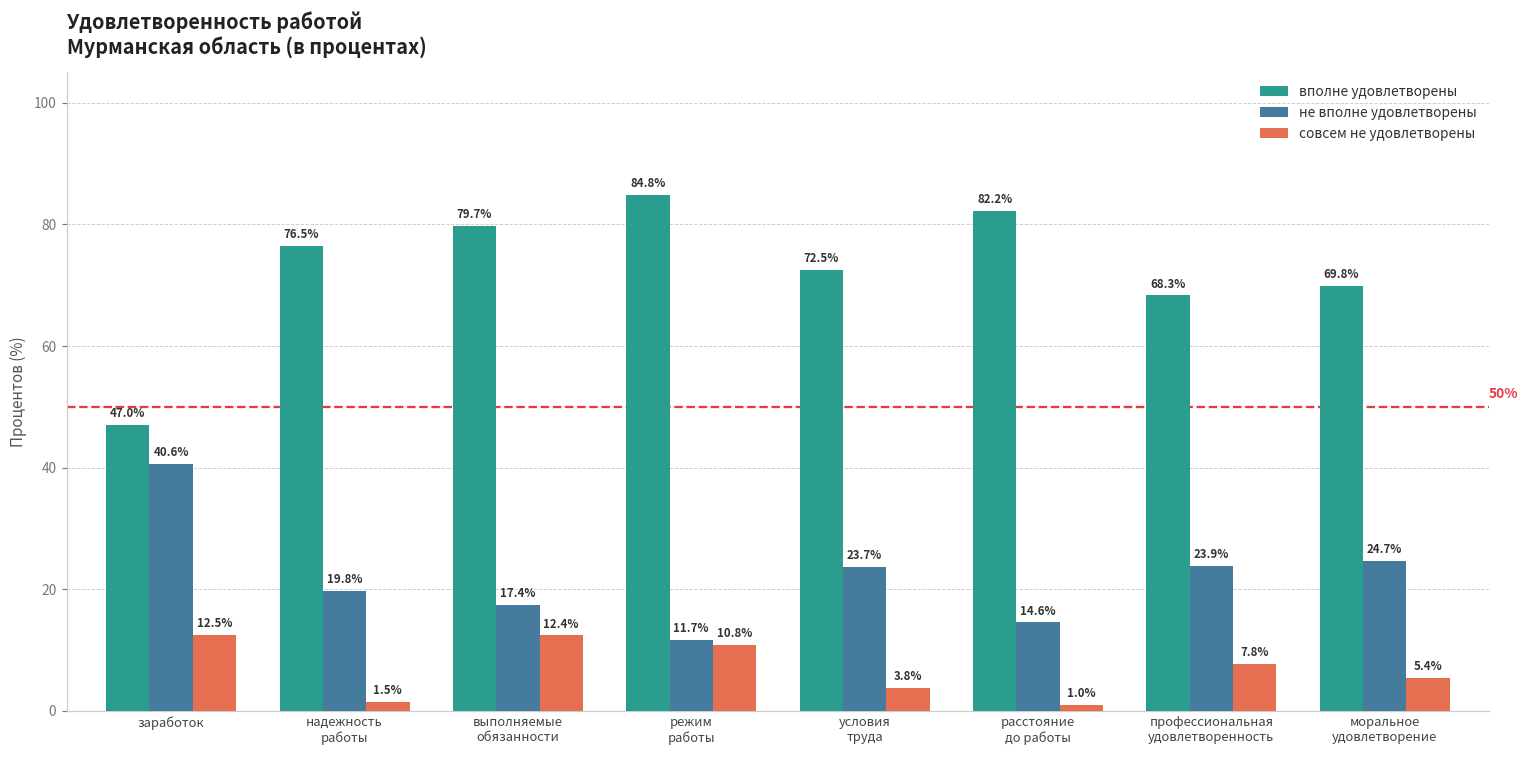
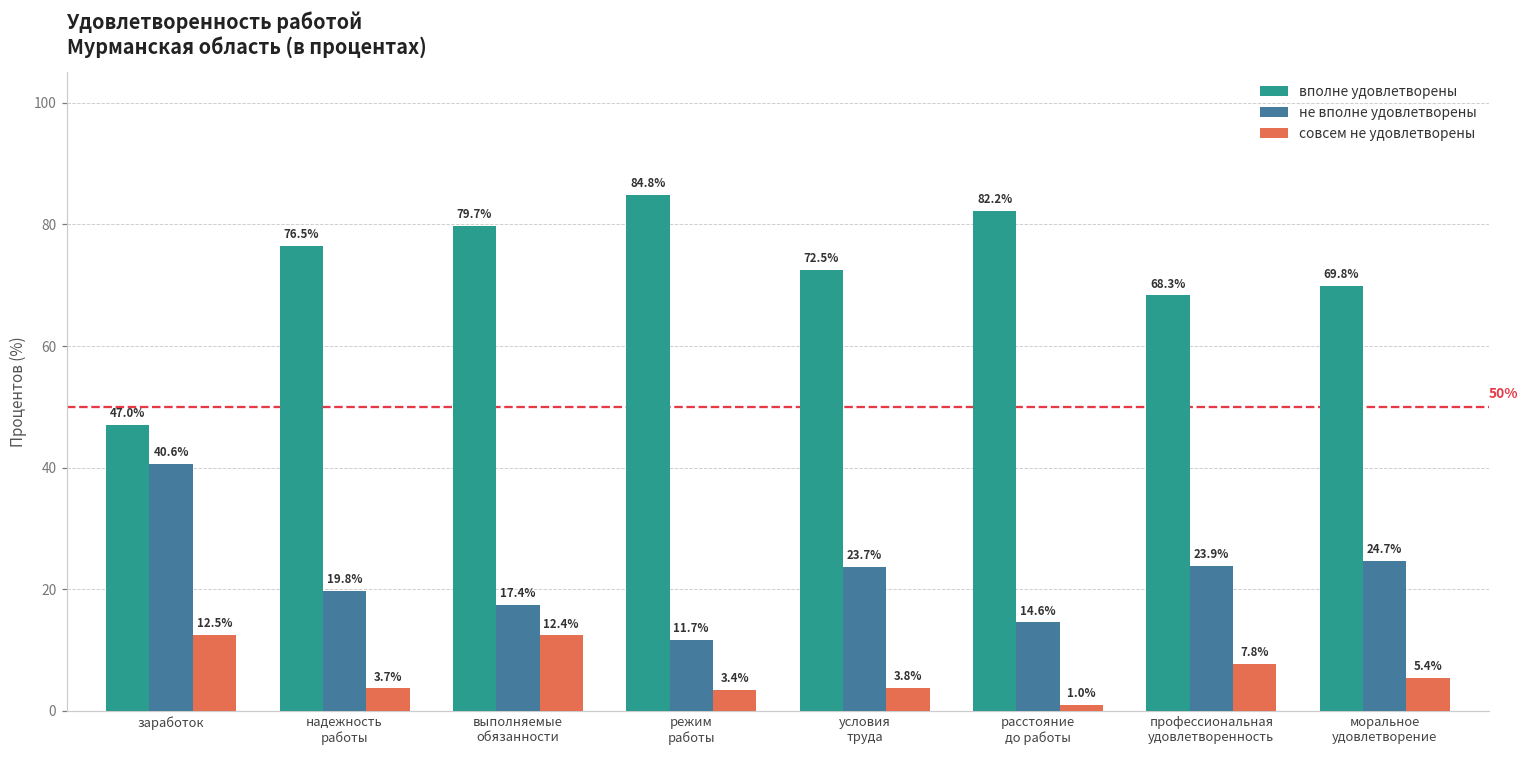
совсем не удовлетворены, надежность работы: 1.5% -> 3.7%
совсем не удовлетворены, режим работы: 10.8% -> 3.4%
